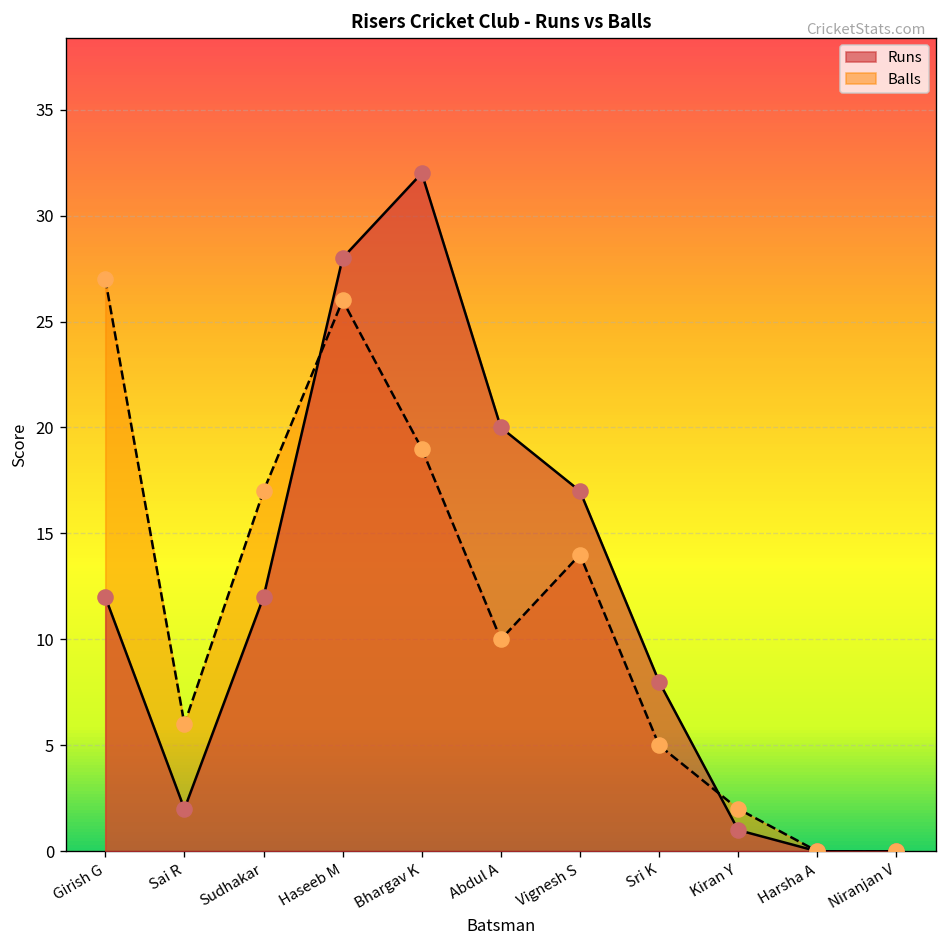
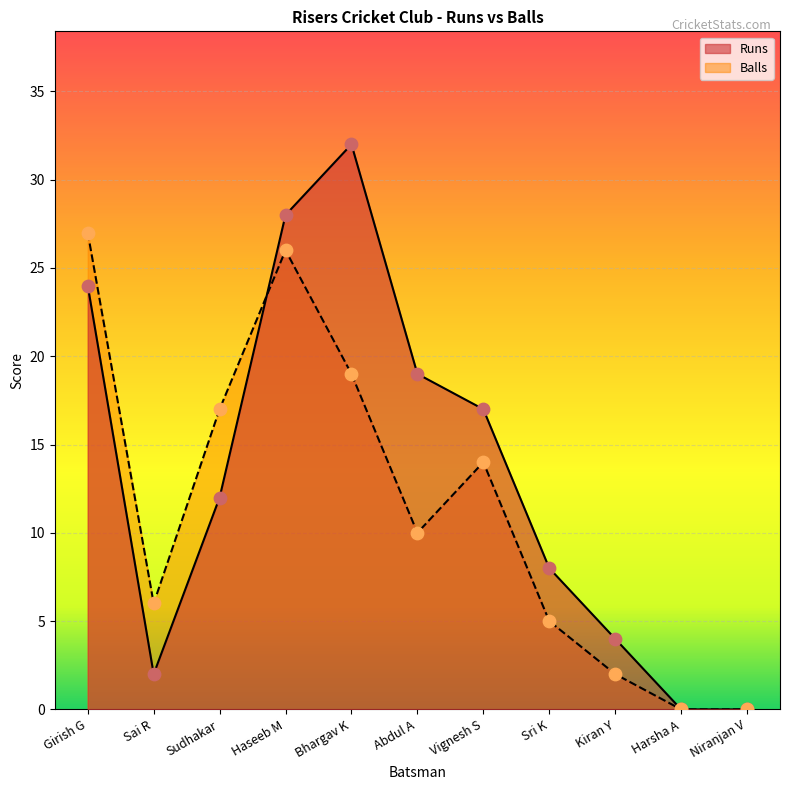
Runs, Girish G: 12 -> 24
Runs, Abdul A: 20 -> 19
Runs, Kiran Y: 1 -> 4
